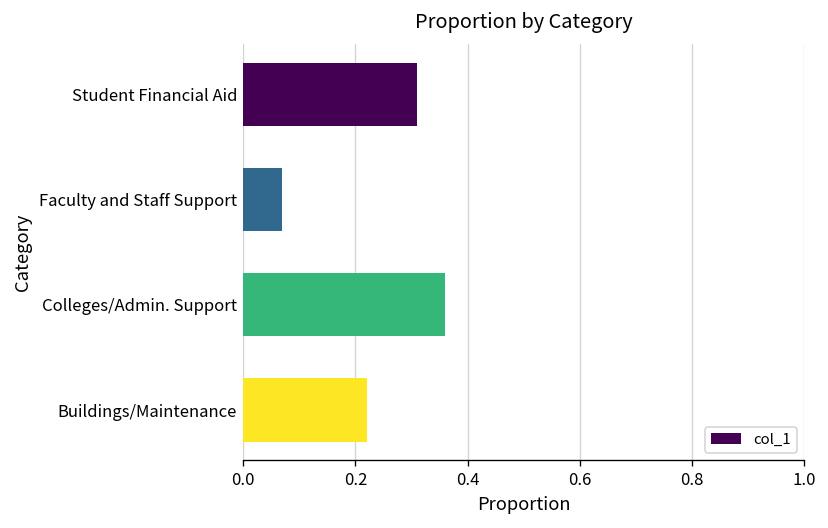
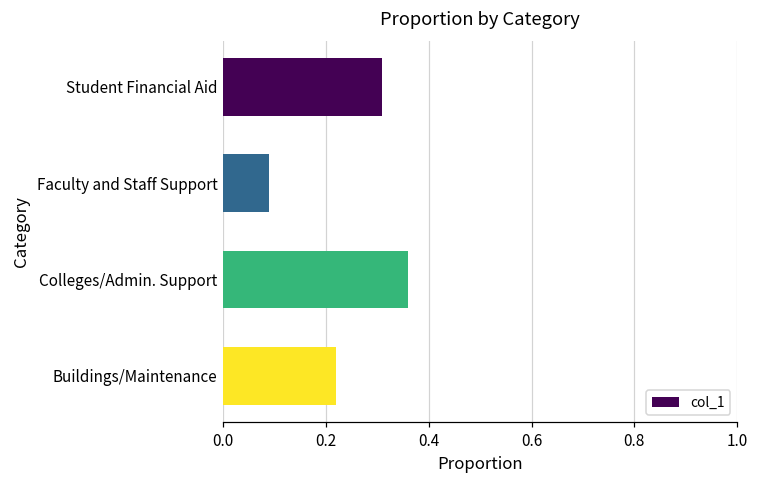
Faculty and Staff Support: 0.07 -> 0.09
